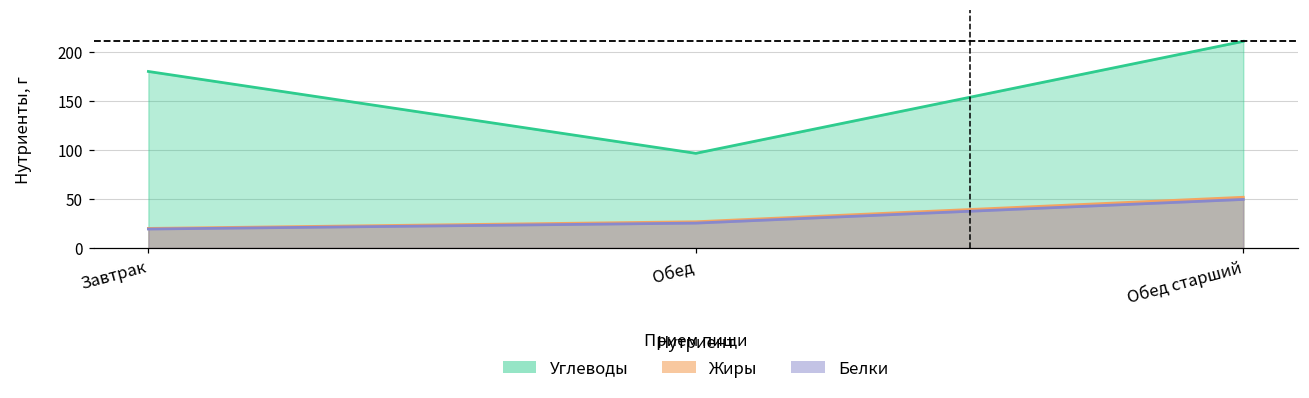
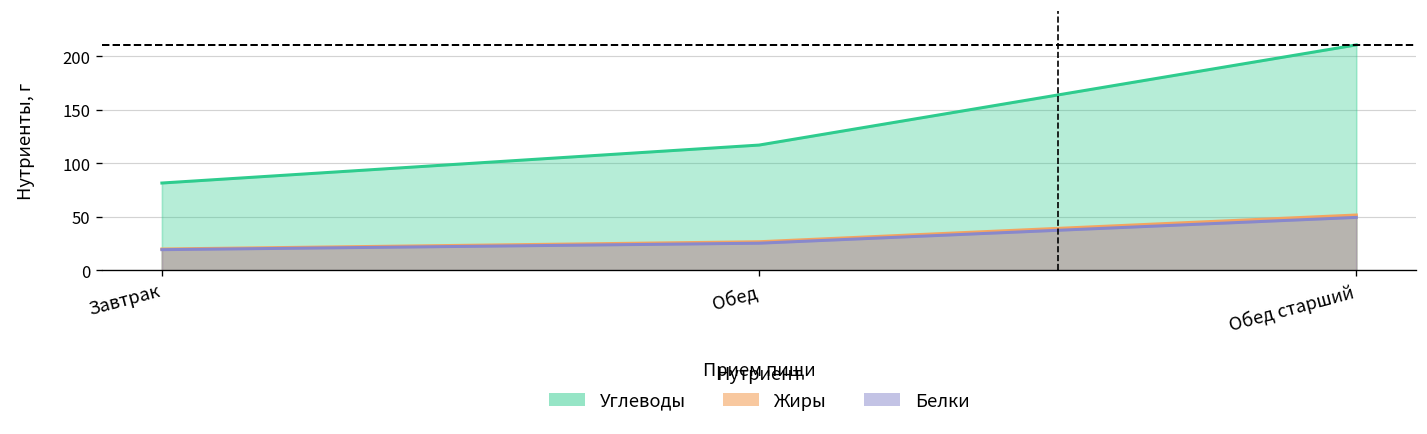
Углеводы, Завтрак: 180 -> 80
Углеводы, Обед: 100 -> 120
